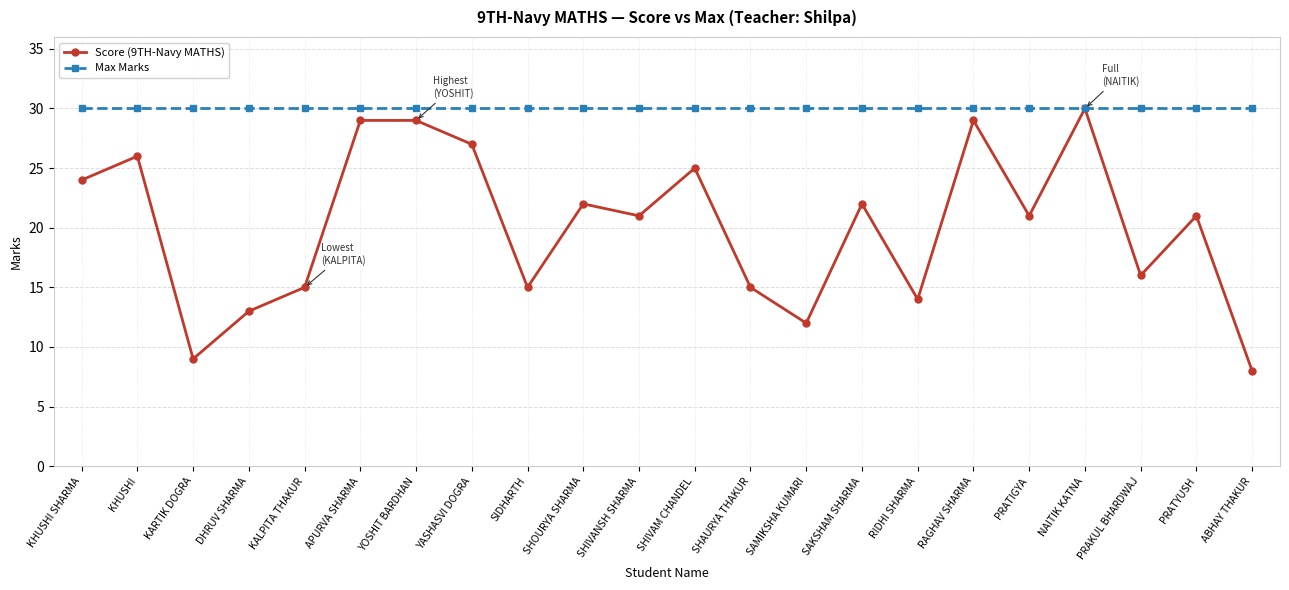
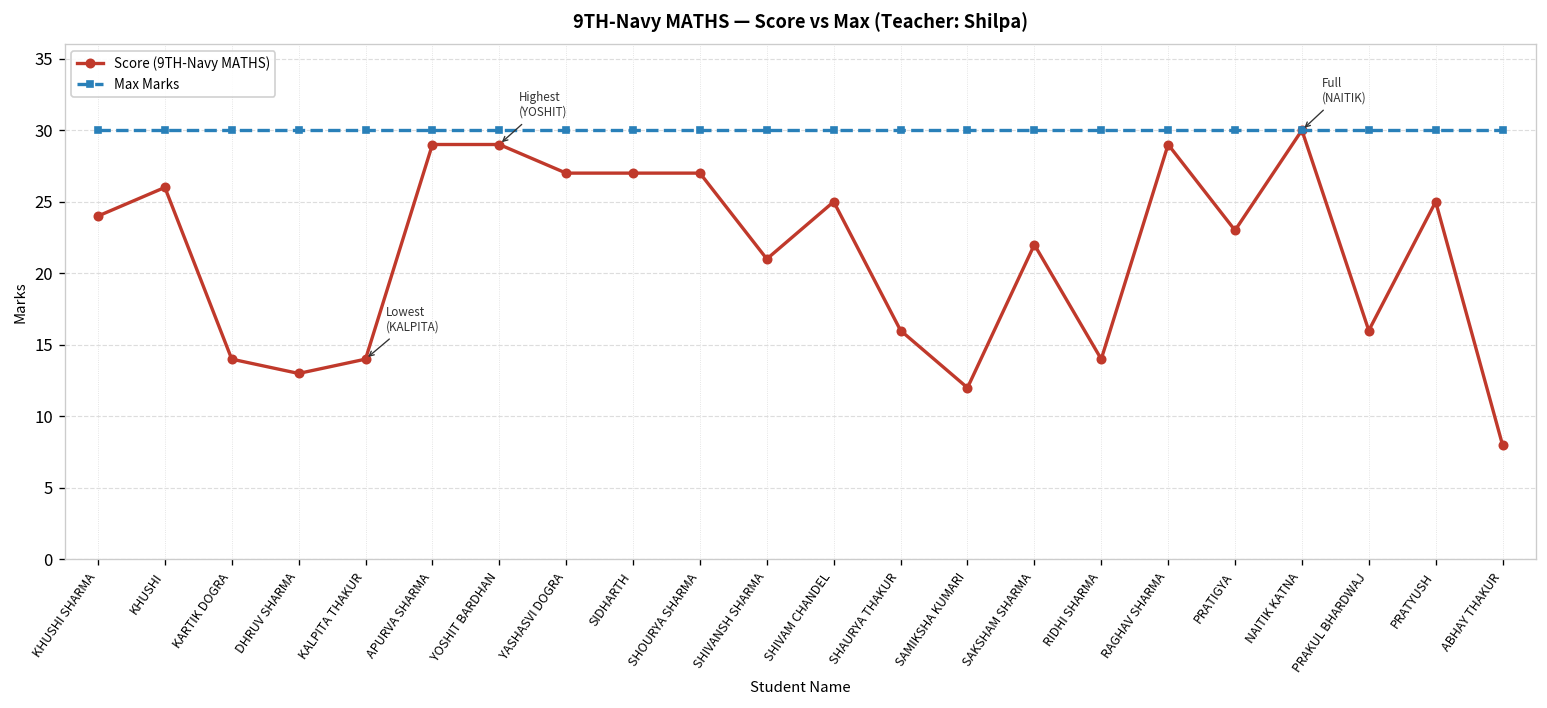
Score (9TH-Navy MATHS), KARTIK DOGRA: 9 -> 14
Score (9TH-Navy MATHS), KALPITA THAKUR: 15 -> 14
Score (9TH-Navy MATHS), SIDHARTH: 15 -> 27
Score (9TH-Navy MATHS), SHOURYA SHARMA: 22 -> 27
Score (9TH-Navy MATHS), SHAURYA THAKUR: 15 -> 16
Score (9TH-Navy MATHS), PRATIGYA: 21 -> 23
Score (9TH-Navy MATHS), PRATYUSH: 21 -> 25
